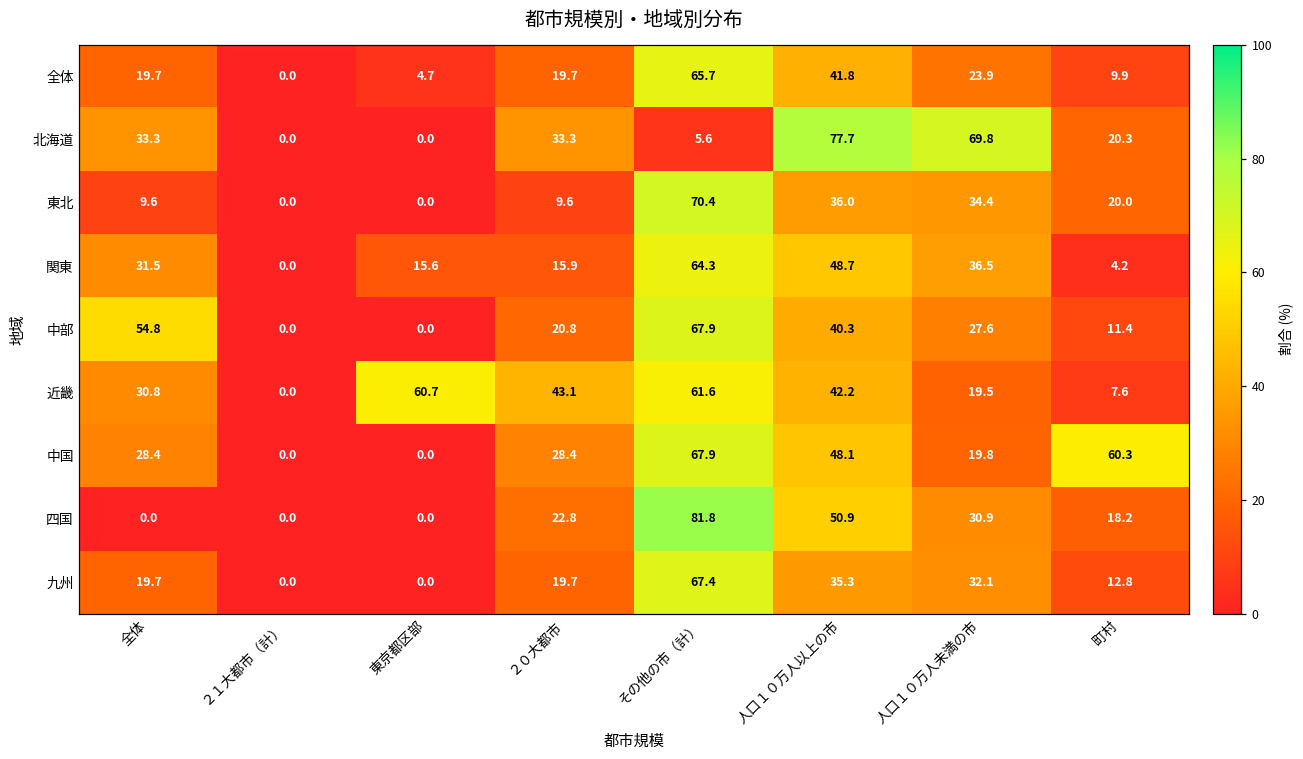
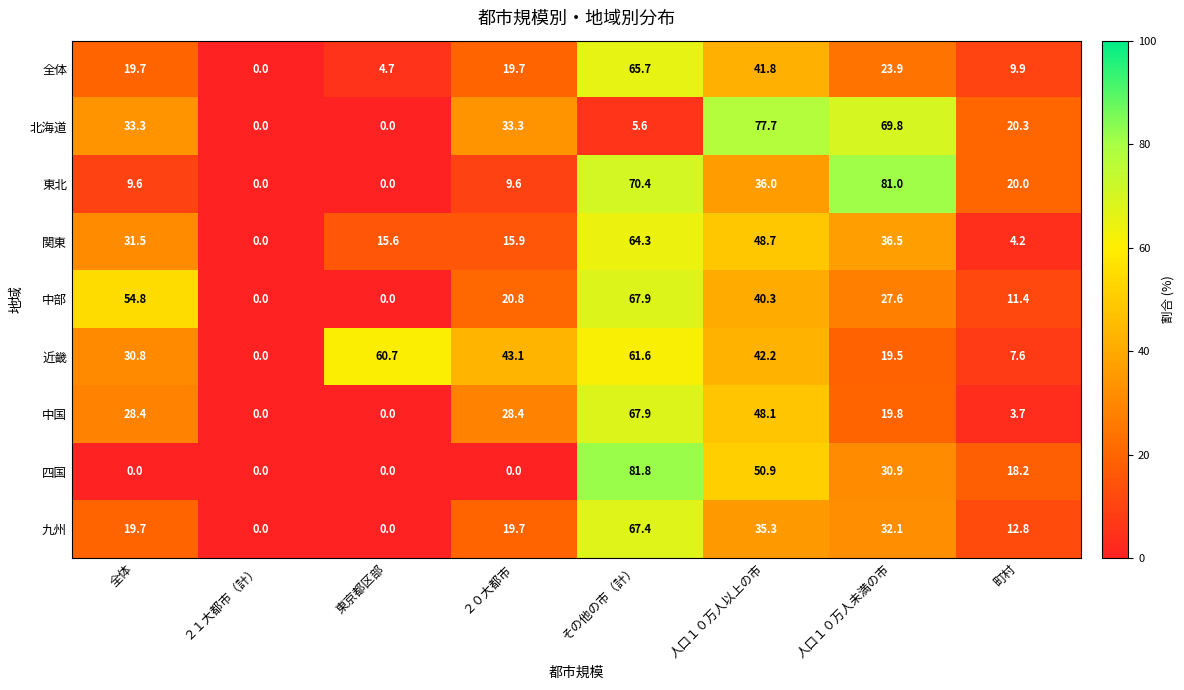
東北, 人口１０万人未満の市: 34.4 -> 81.0
中国, 町村: 60.3 -> 3.7
四国, ２０大都市: 22.8 -> 0.0
